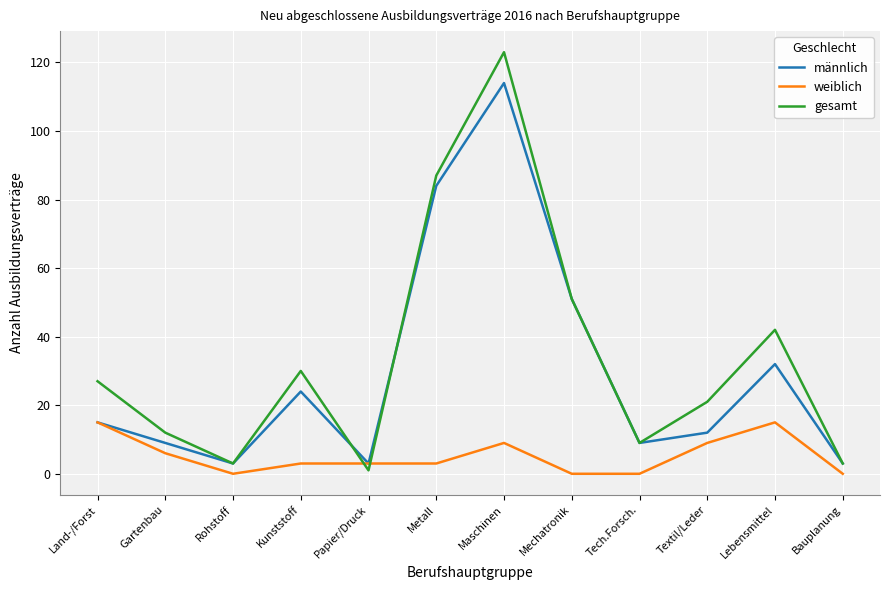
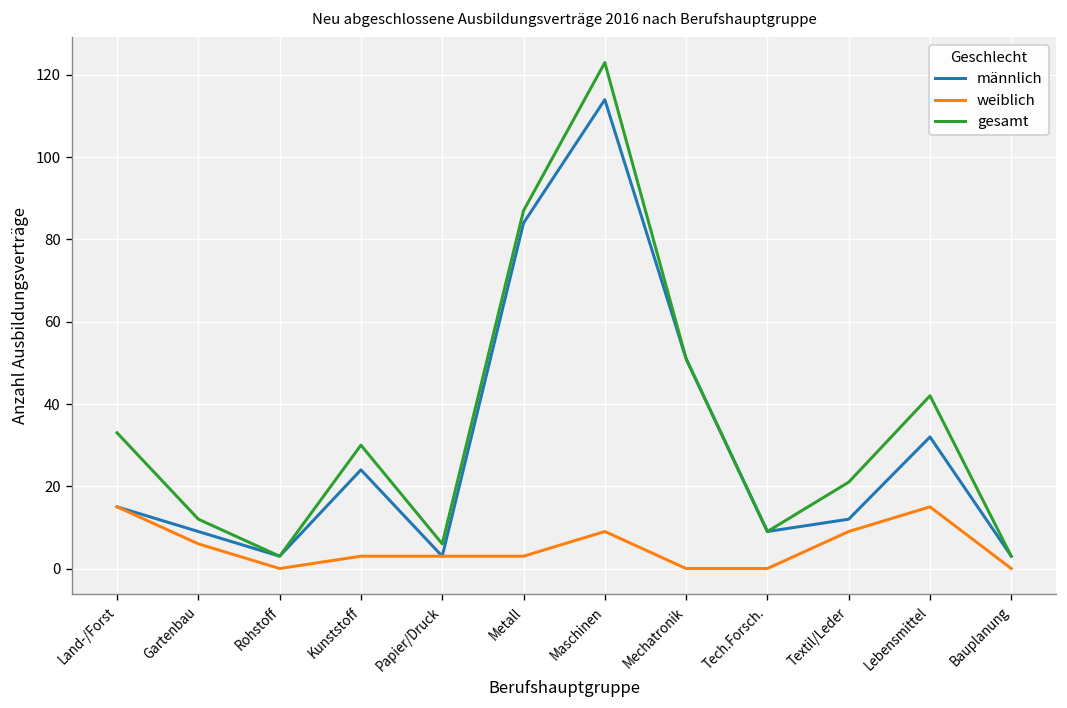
gesamt, Land-/Forst: 27 -> 33
gesamt, Papier/Druck: 1 -> 6
